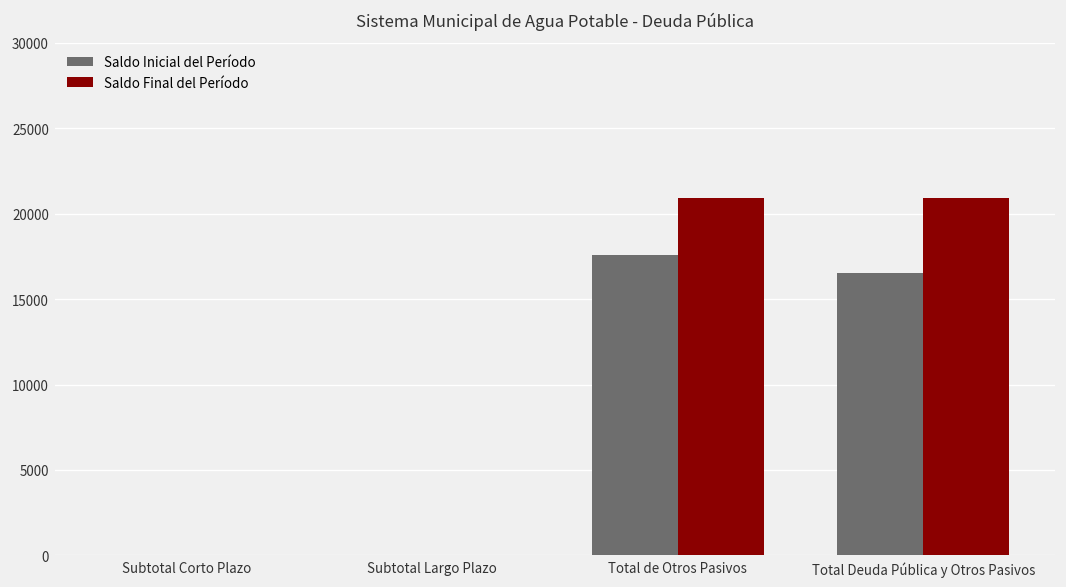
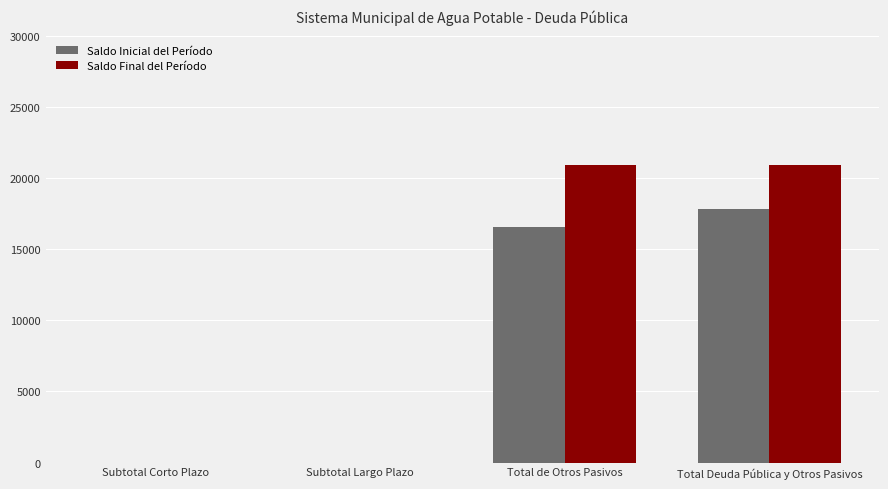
Saldo Inicial del Período, Total de Otros Pasivos: 17600 -> 16500
Saldo Inicial del Período, Total Deuda Pública y Otros Pasivos: 16500 -> 17900
